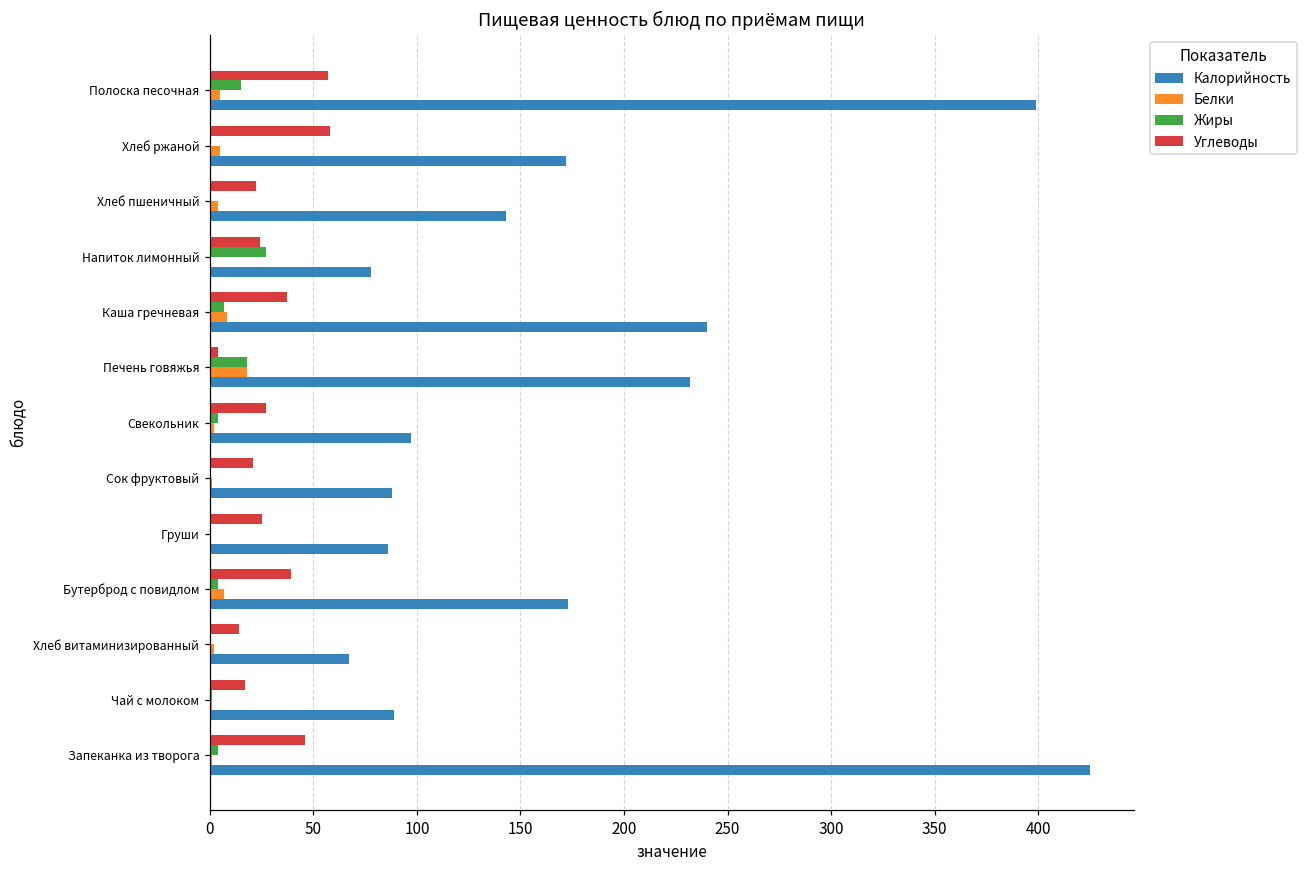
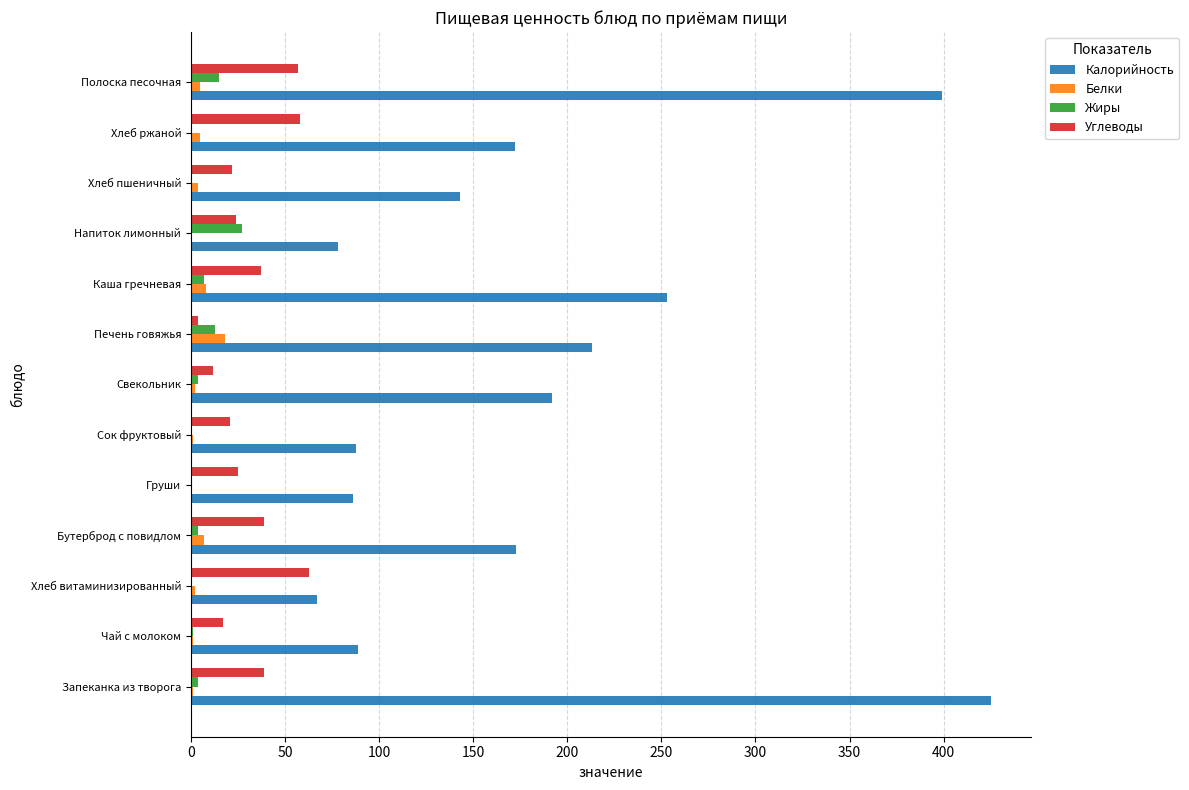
Калорийность, Каша гречневая: 240 -> 253
Жиры, Печень говяжья: 18 -> 13
Калорийность, Печень говяжья: 232 -> 213
Углеводы, Свекольник: 27 -> 12
Калорийность, Свекольник: 97 -> 192
Углеводы, Хлеб витаминизированный: 14 -> 63
Углеводы, Запеканка из творога: 46 -> 39
